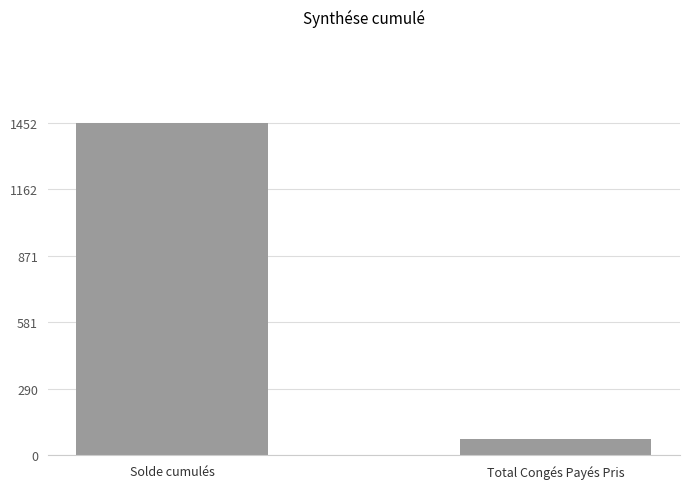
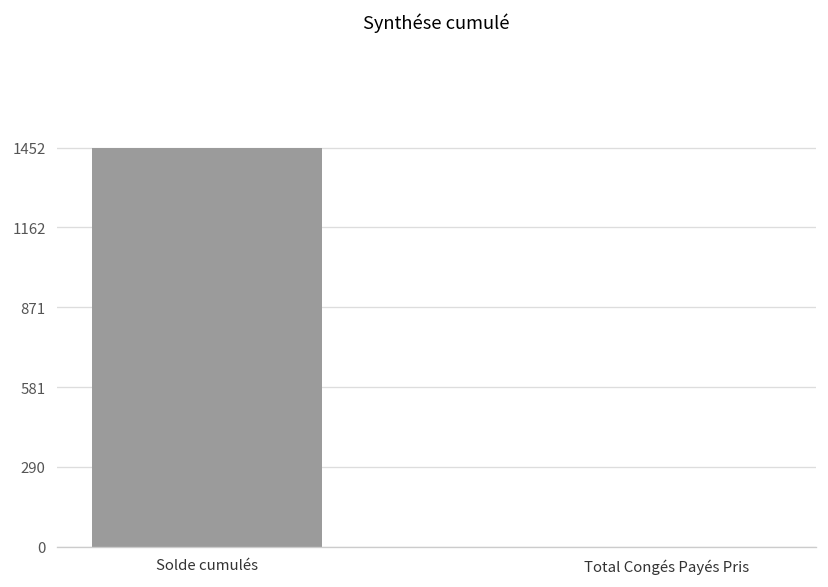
Total Congés Payés Pris: 70 -> 0
